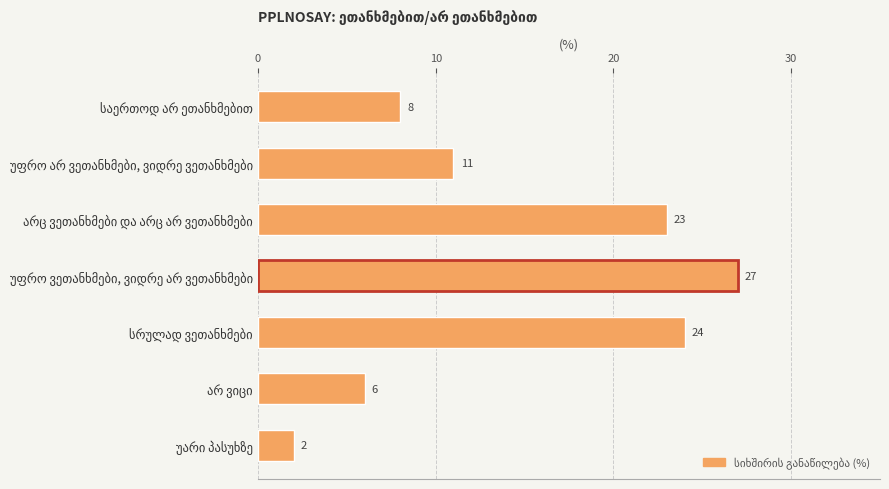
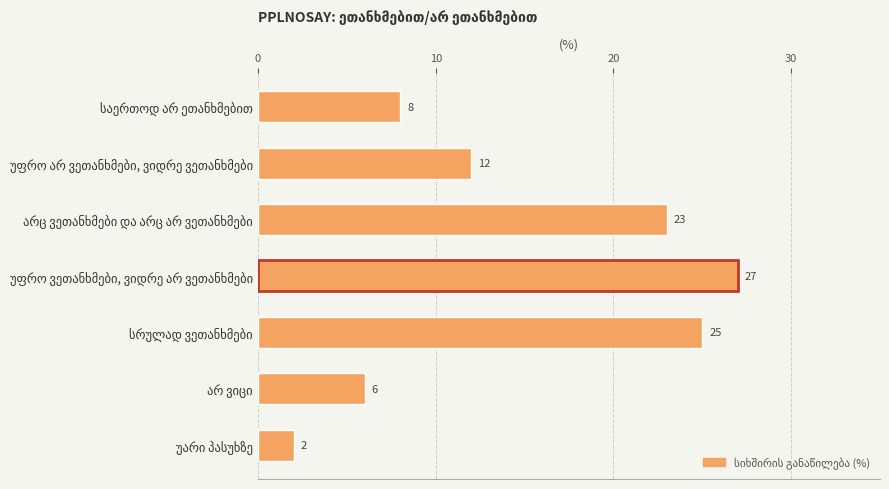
უფრო არ ვეთანხმები, ვიდრე ვეთანხმები: 11 -> 12
სრულად ვეთანხმები: 24 -> 25
